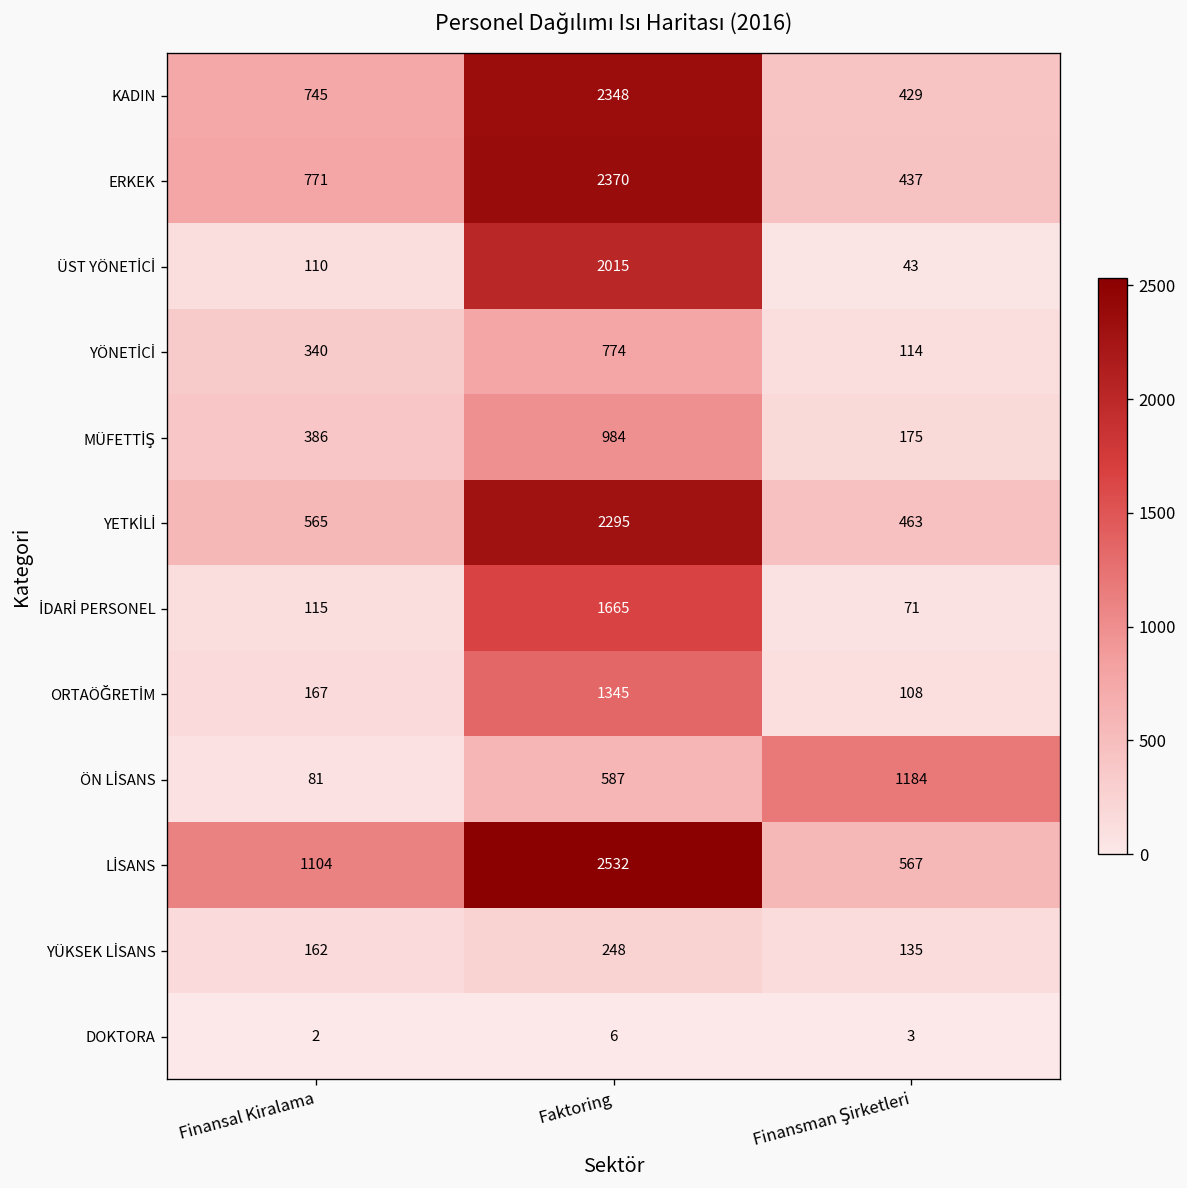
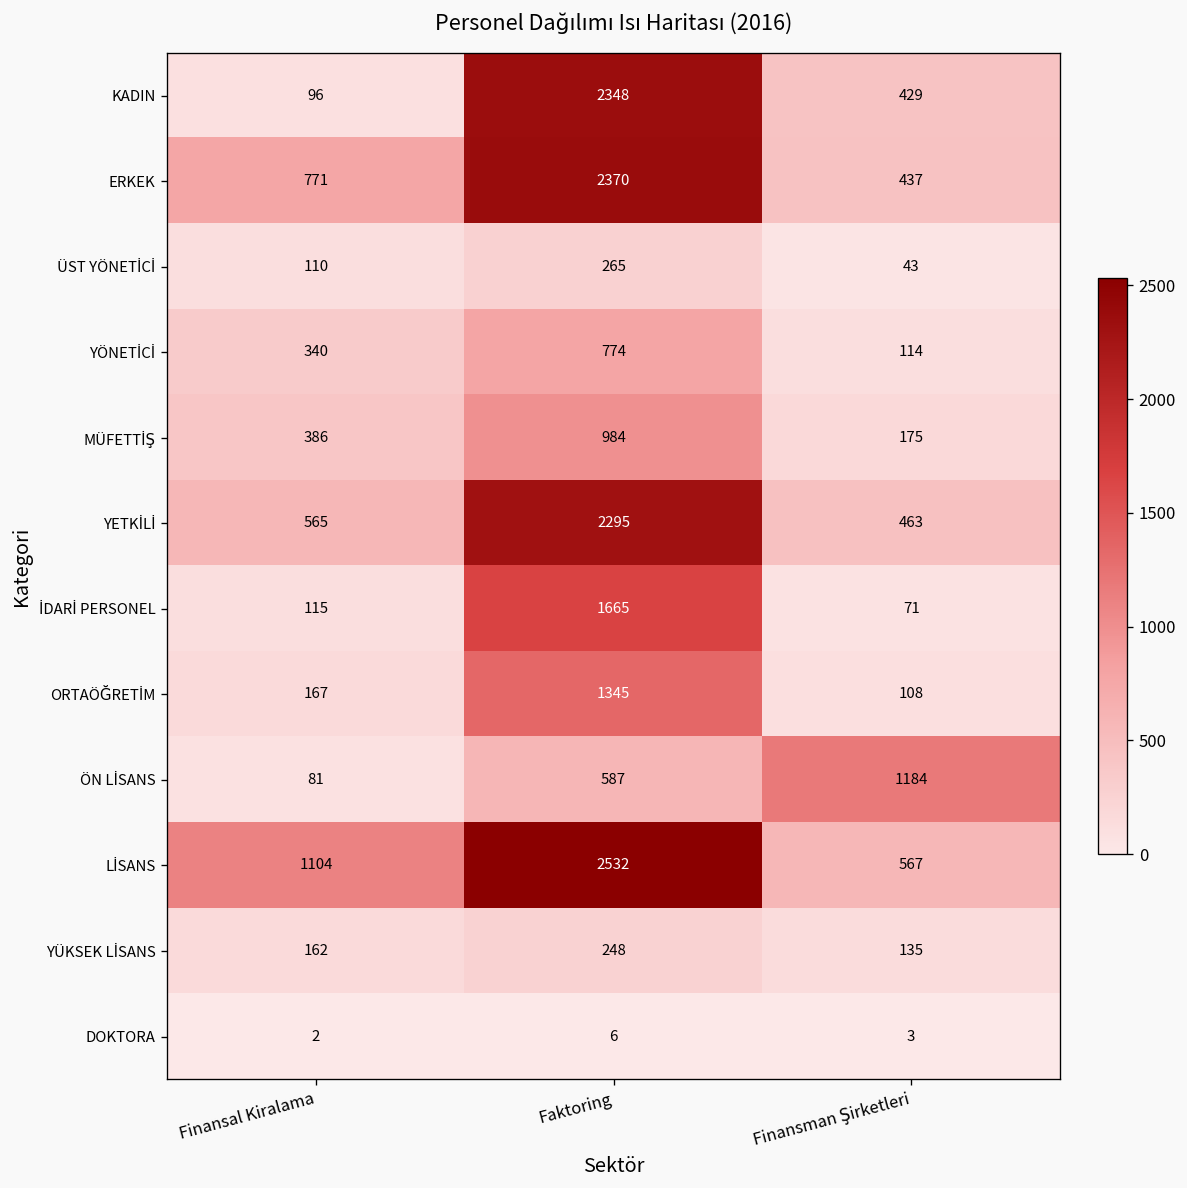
KADIN, Finansal Kiralama: 745 -> 96
ÜST YÖNETİCİ, Faktoring: 2015 -> 265
